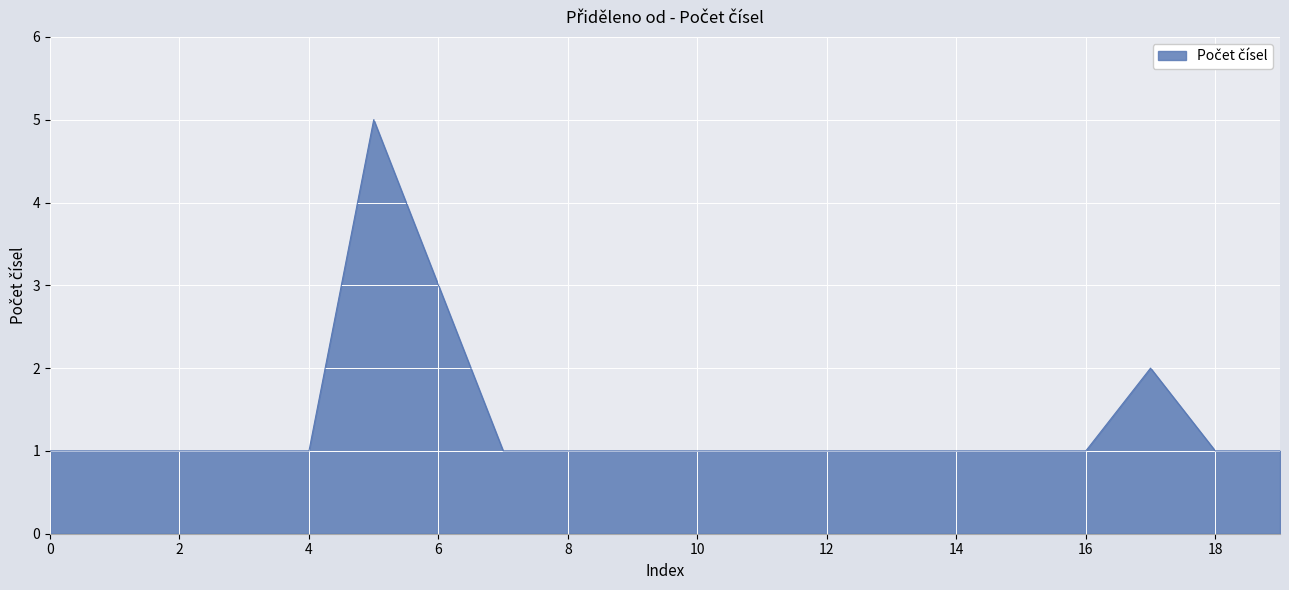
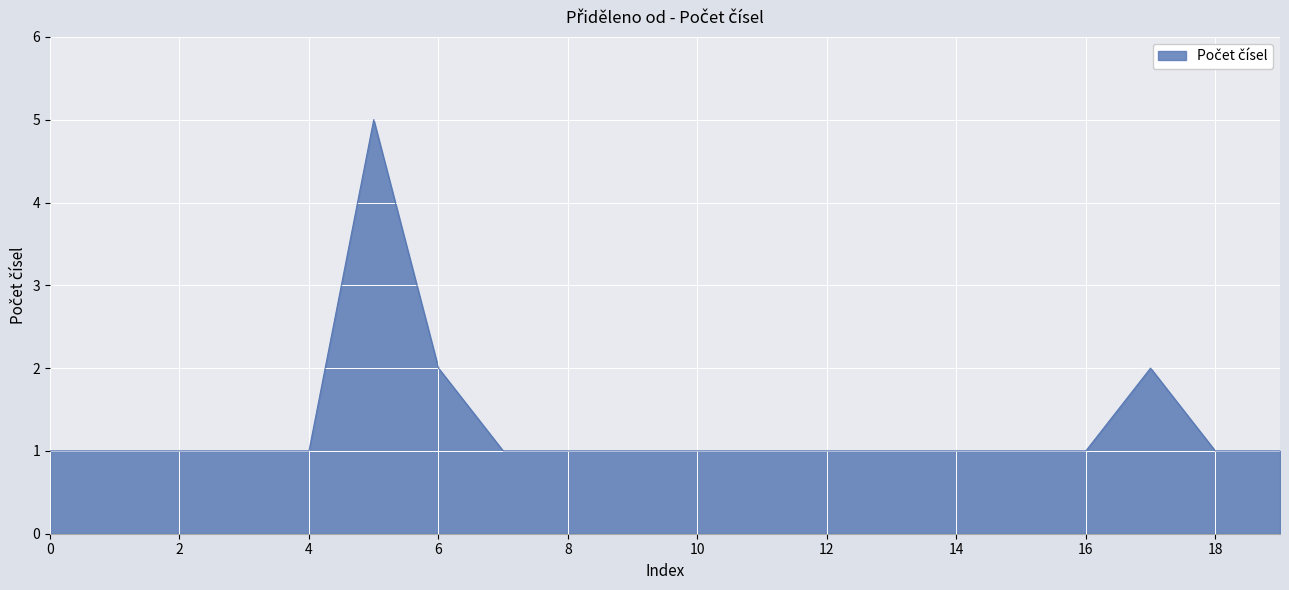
6: 3 -> 2
